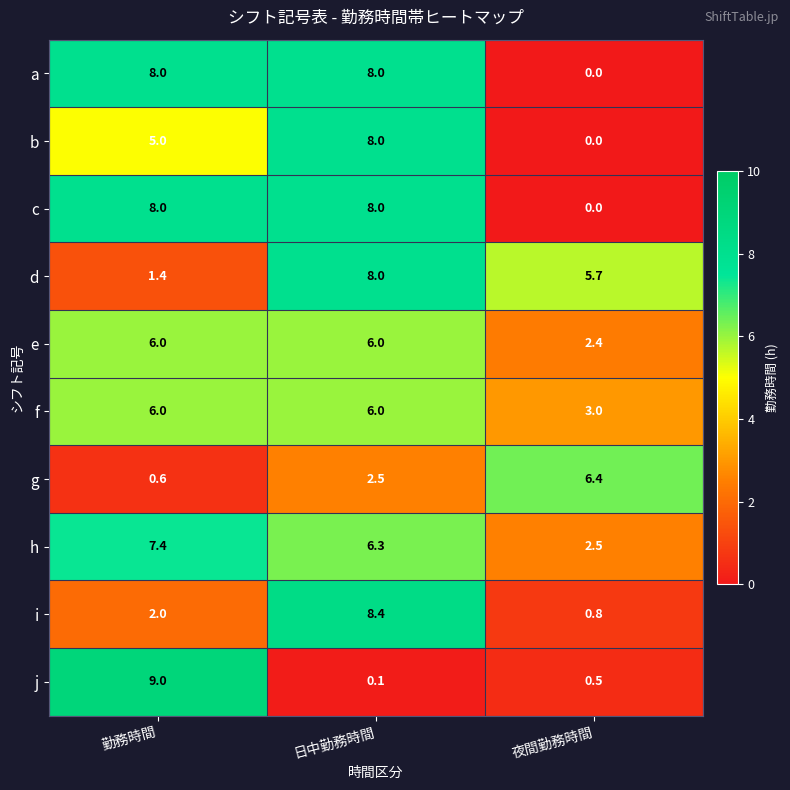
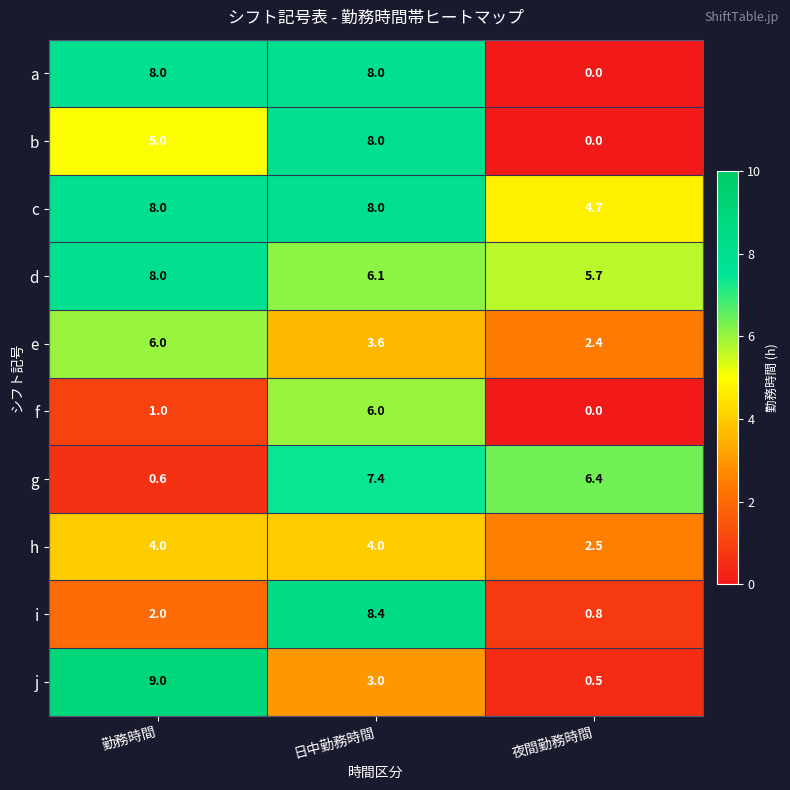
c, 夜間勤務時間: 0.0 -> 4.7
d, 勤務時間: 1.4 -> 8.0
d, 日中勤務時間: 8.0 -> 6.1
e, 日中勤務時間: 6.0 -> 3.6
f, 勤務時間: 6.0 -> 1.0
f, 夜間勤務時間: 3.0 -> 0.0
g, 日中勤務時間: 2.5 -> 7.4
h, 勤務時間: 7.4 -> 4.0
h, 日中勤務時間: 6.3 -> 4.0
j, 日中勤務時間: 0.1 -> 3.0
